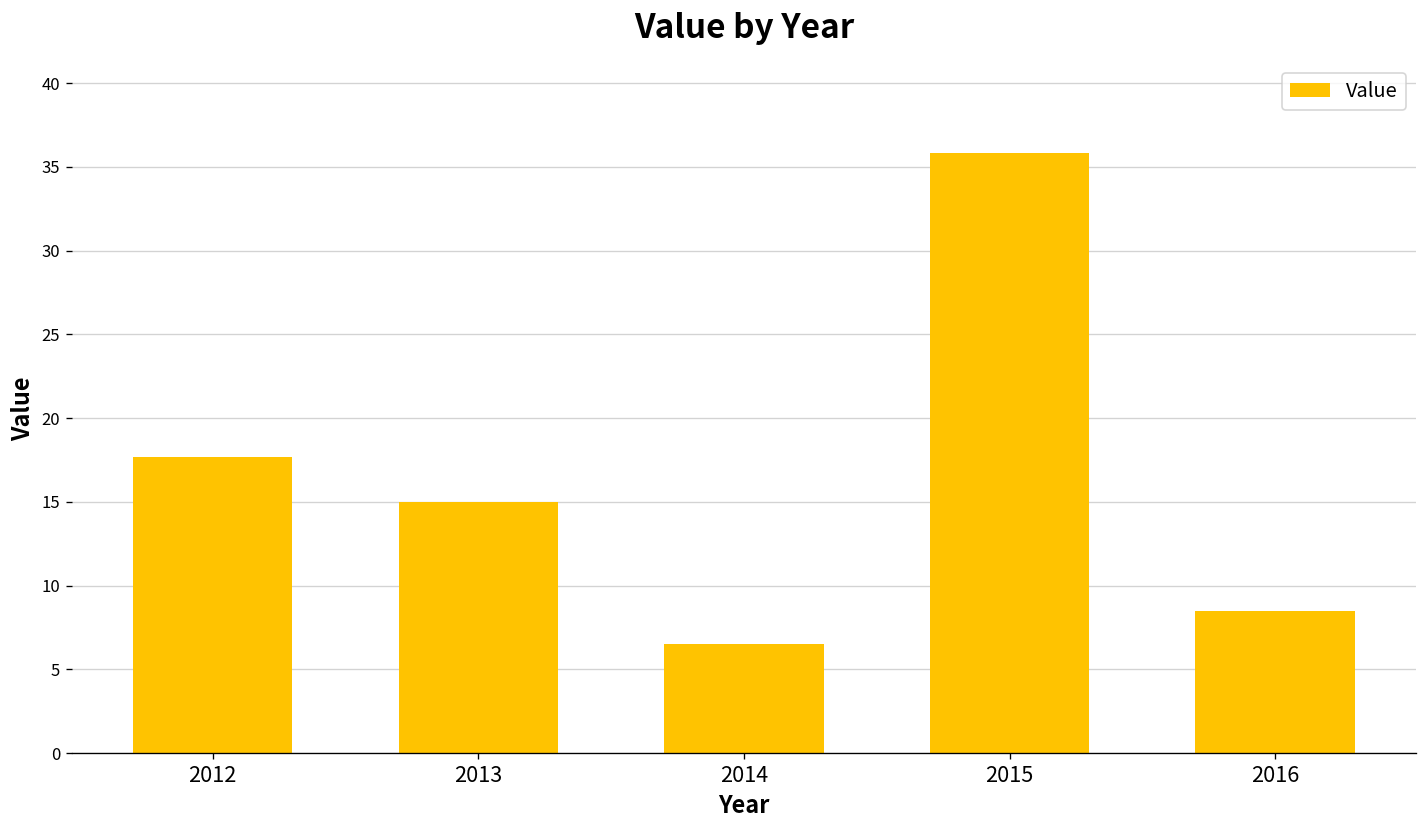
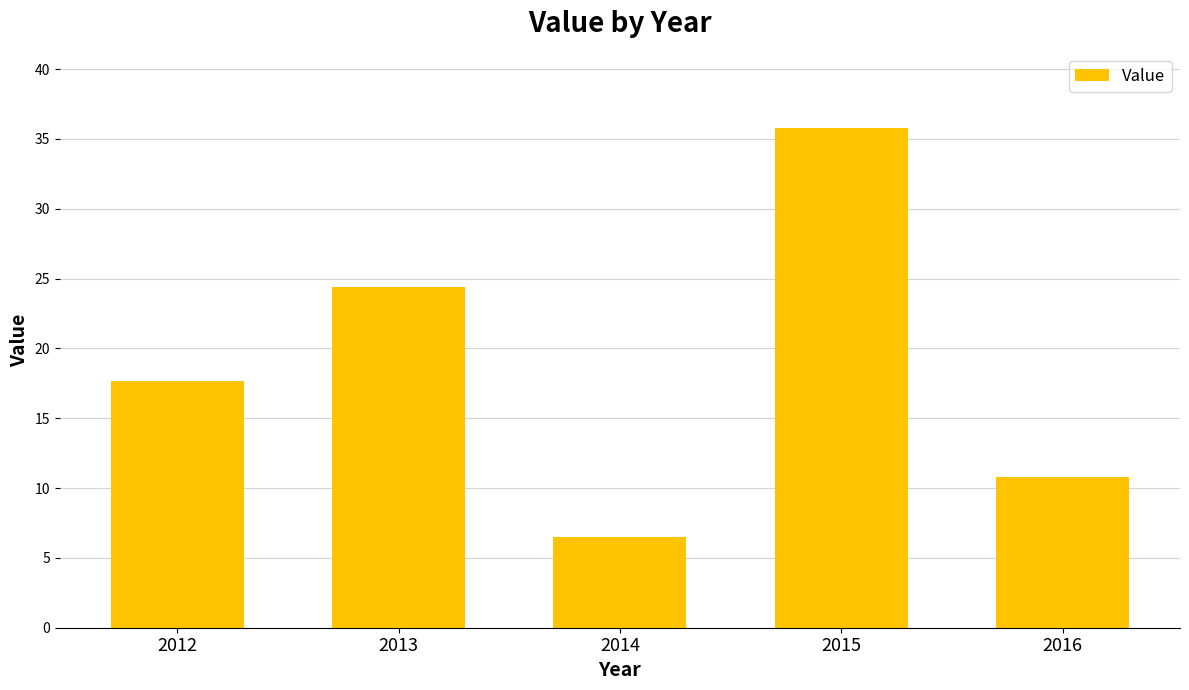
2013: 15.0 -> 24.4
2016: 8.5 -> 10.8
